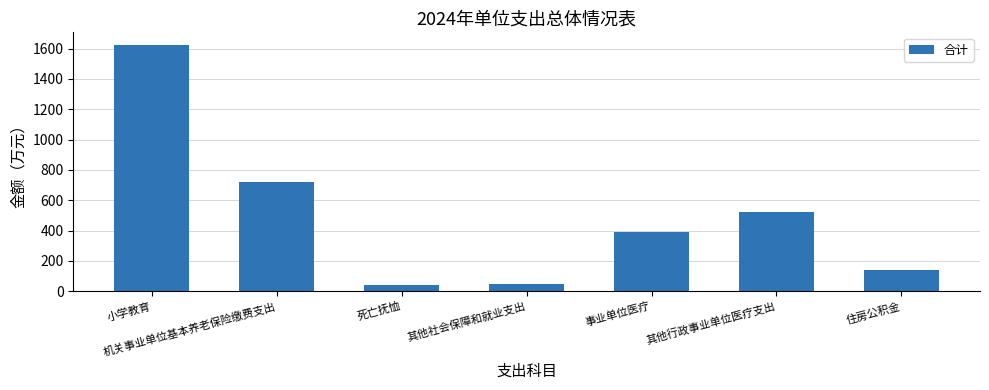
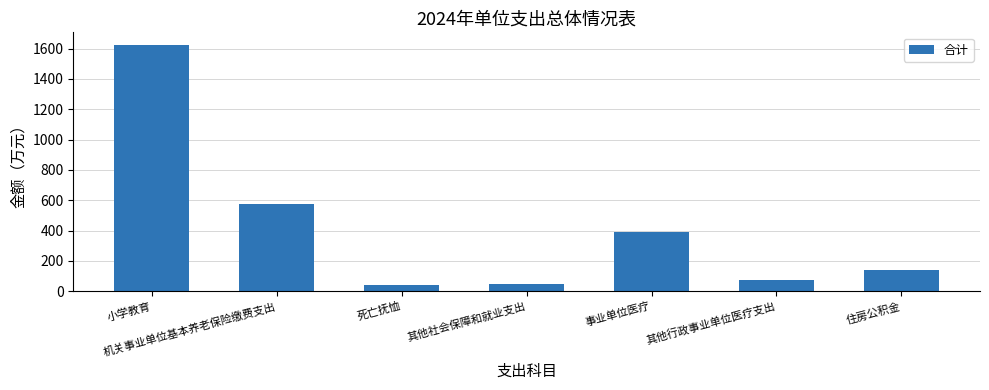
机关事业单位基本养老保险缴费支出: 720 -> 580
其他行政事业单位医疗支出: 520 -> 70
